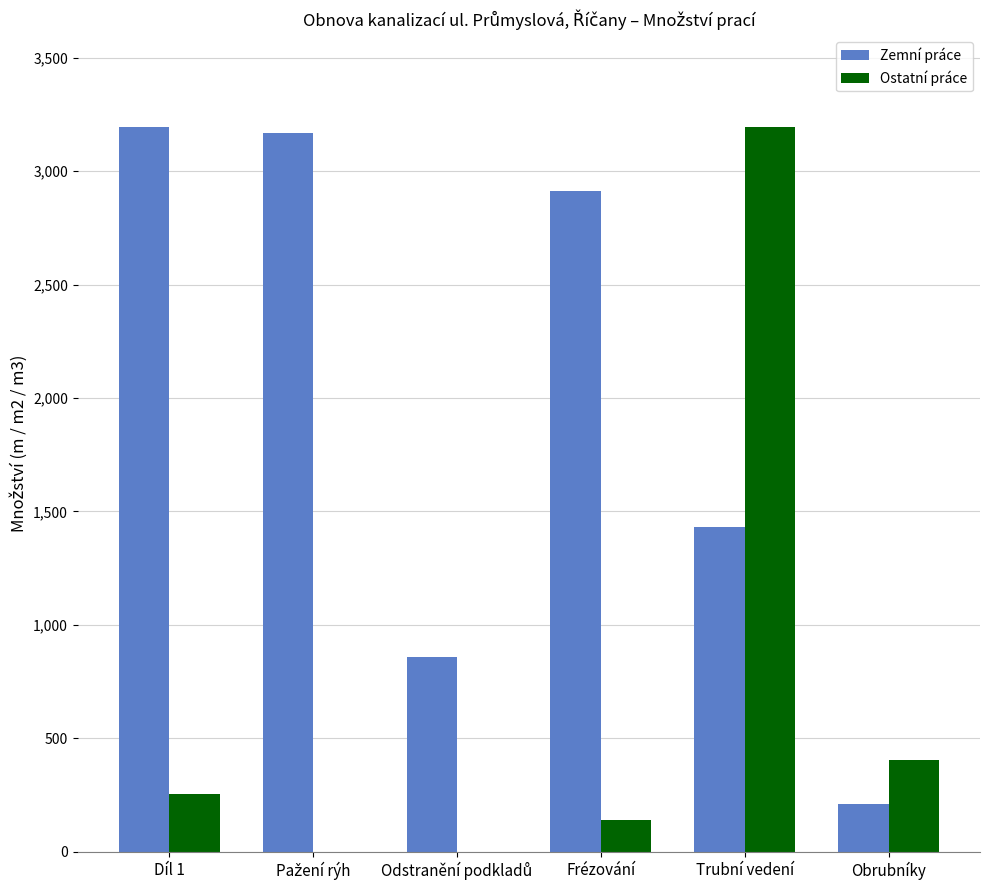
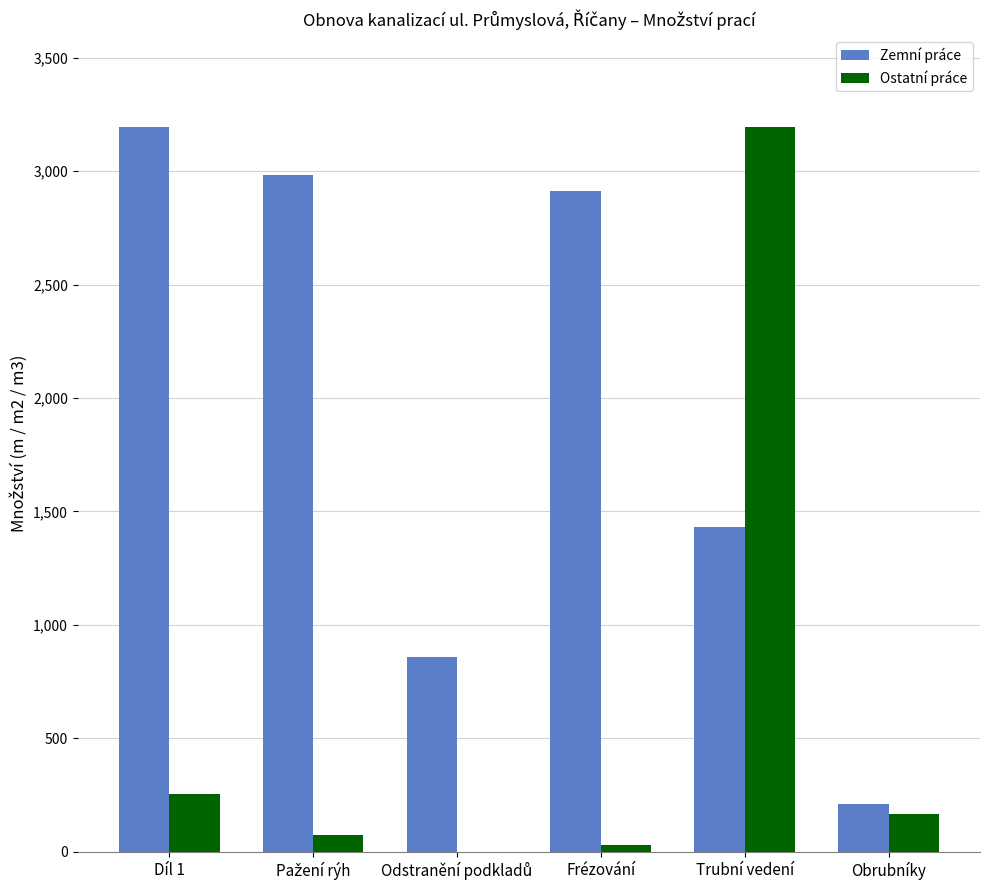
Zemní práce, Pažení rýh: 3,170 -> 2,980
Ostatní práce, Pažení rýh: 0 -> 70
Ostatní práce, Frézování: 140 -> 30
Ostatní práce, Obrubníky: 400 -> 170
